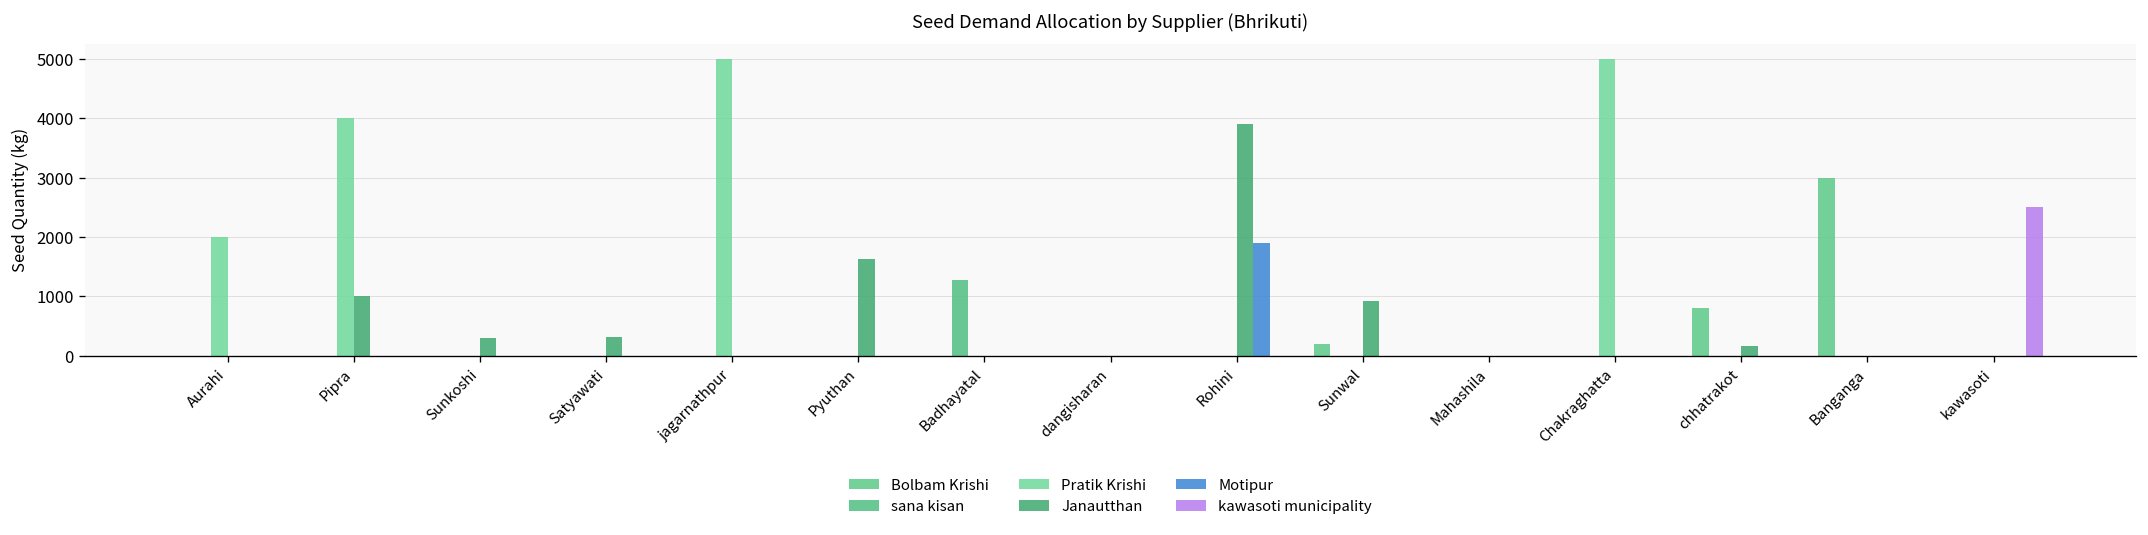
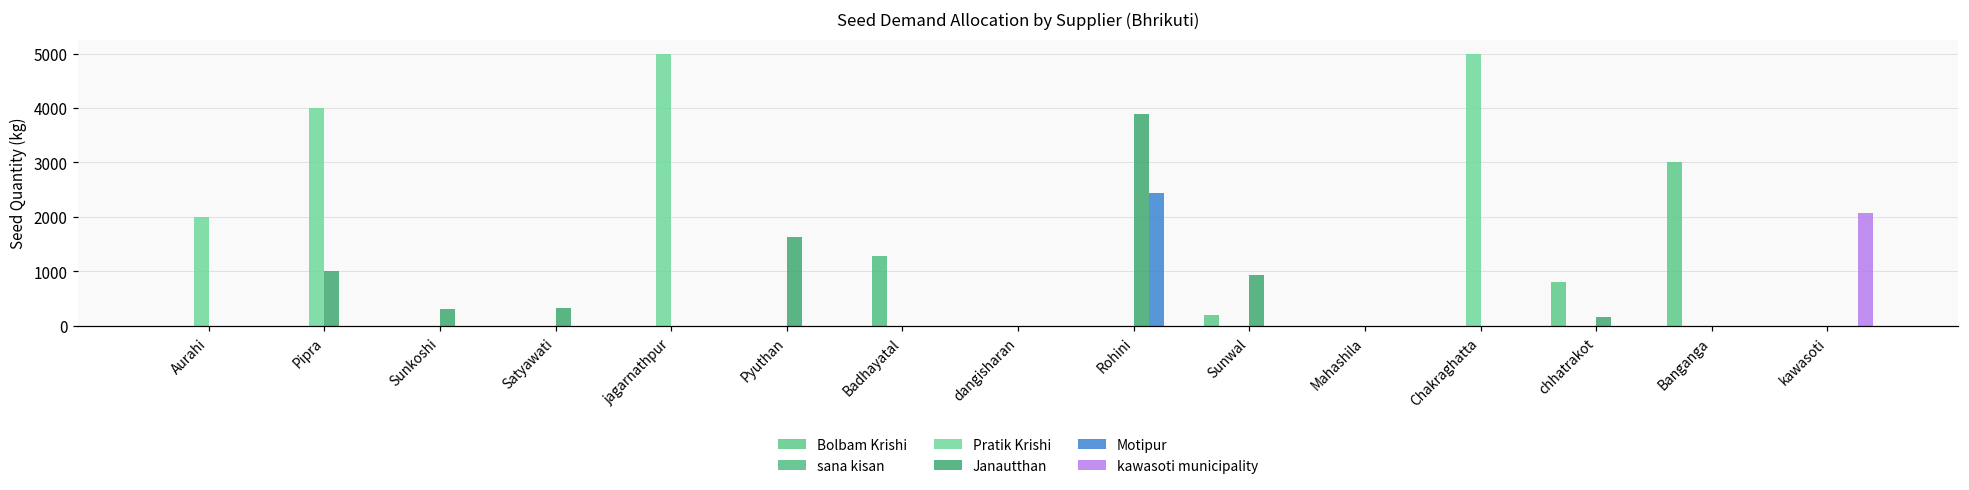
Motipur, Rohini: 1900 -> 2400
kawasoti municipality, kawasoti: 2500 -> 2100
